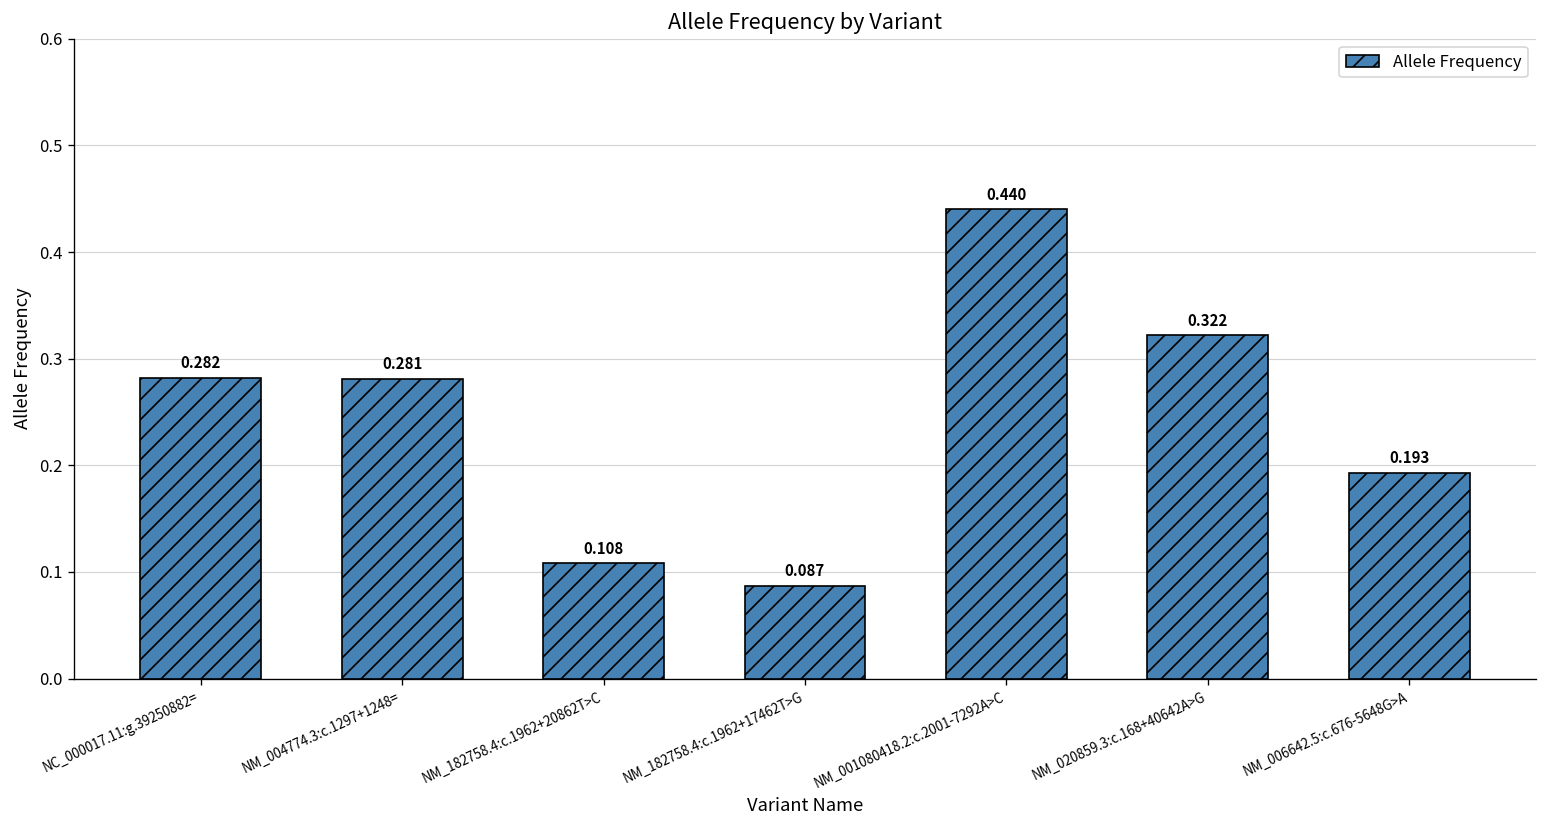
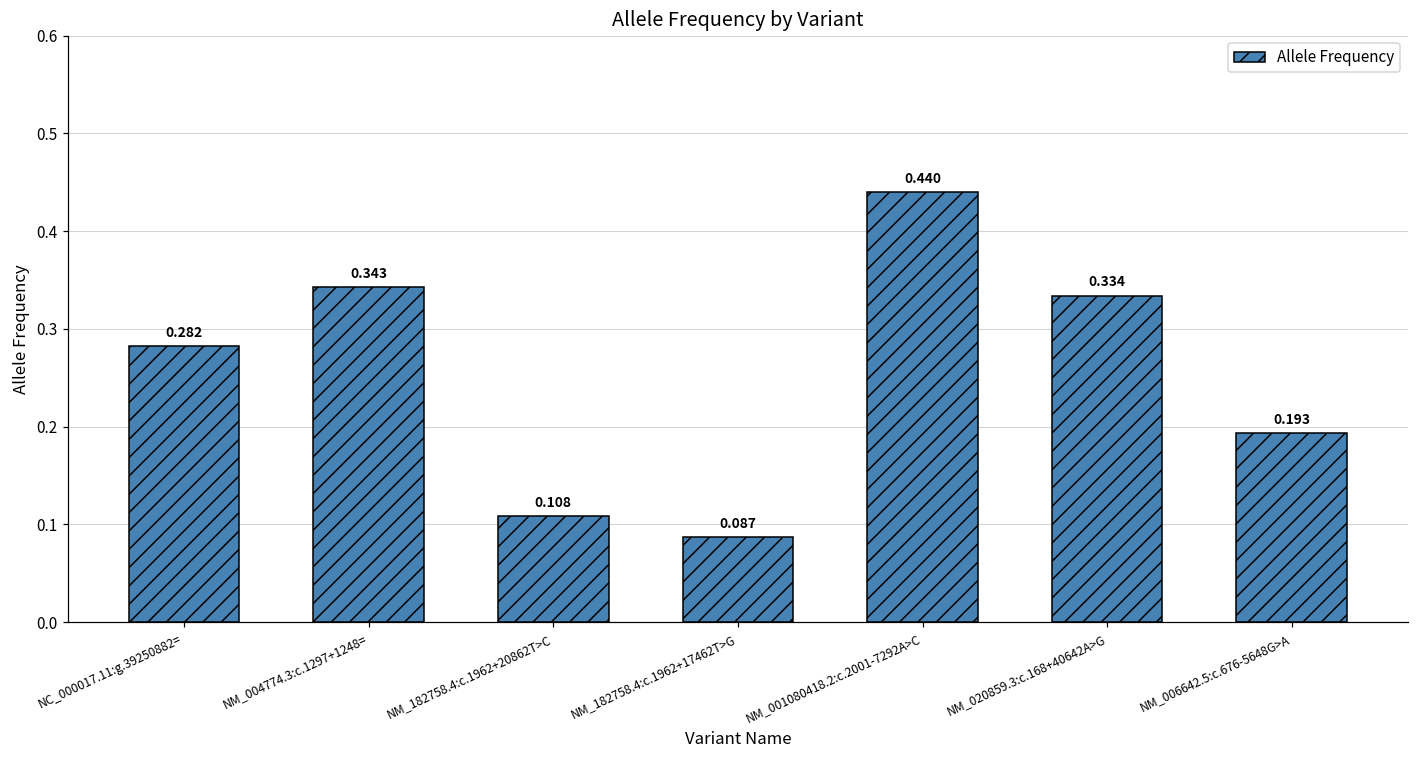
NM_004774.3:c.1297+1248=: 0.281 -> 0.343
NM_020859.3:c.168+40642A>G: 0.322 -> 0.334
